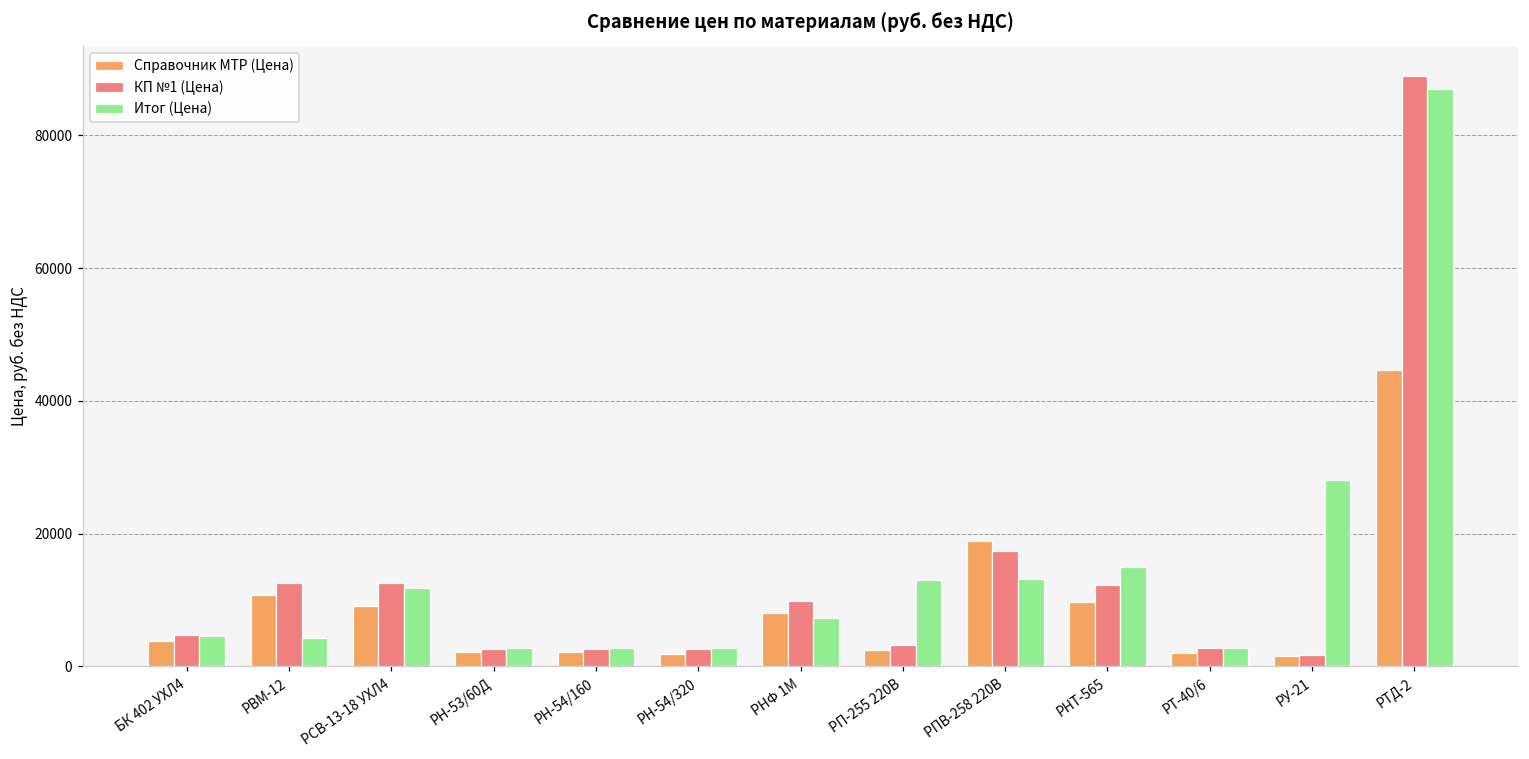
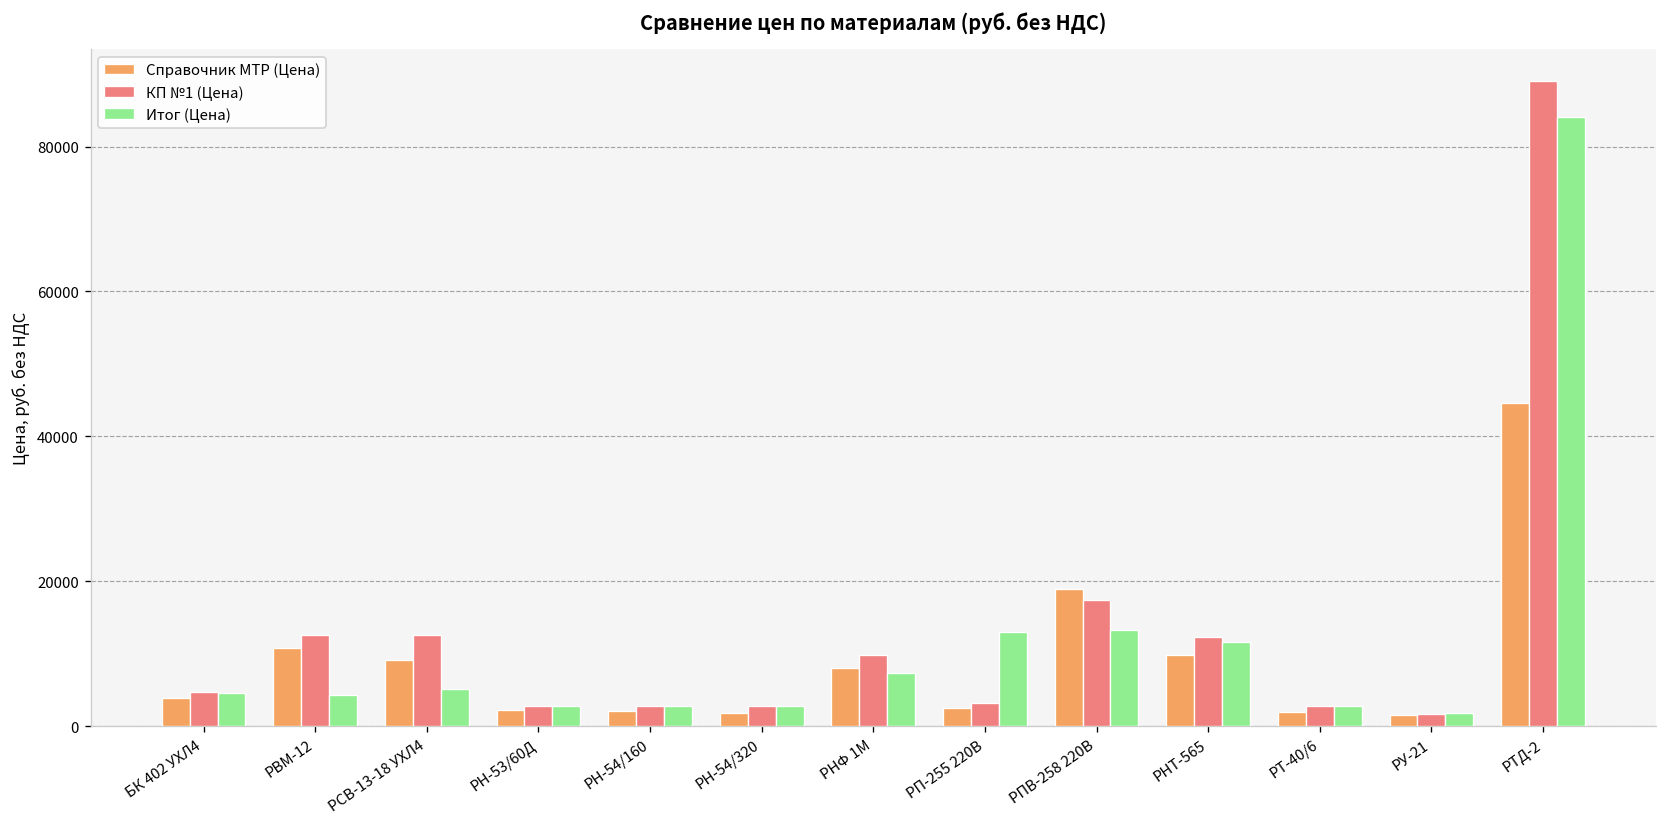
Итог (Цена), РСВ-13-18 УХЛ4: 12000 -> 5000
Итог (Цена), РНТ-565: 15000 -> 12000
Итог (Цена), РУ-21: 28000 -> 2000
Итог (Цена), РТД-2: 87000 -> 84000
